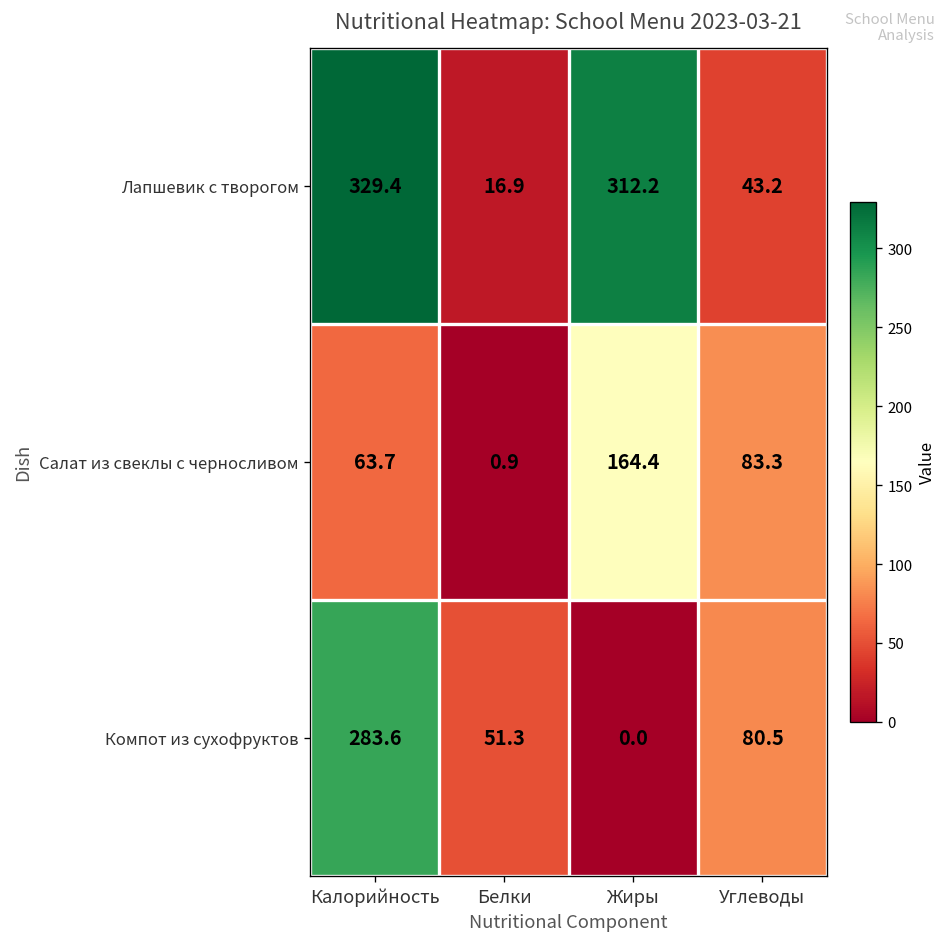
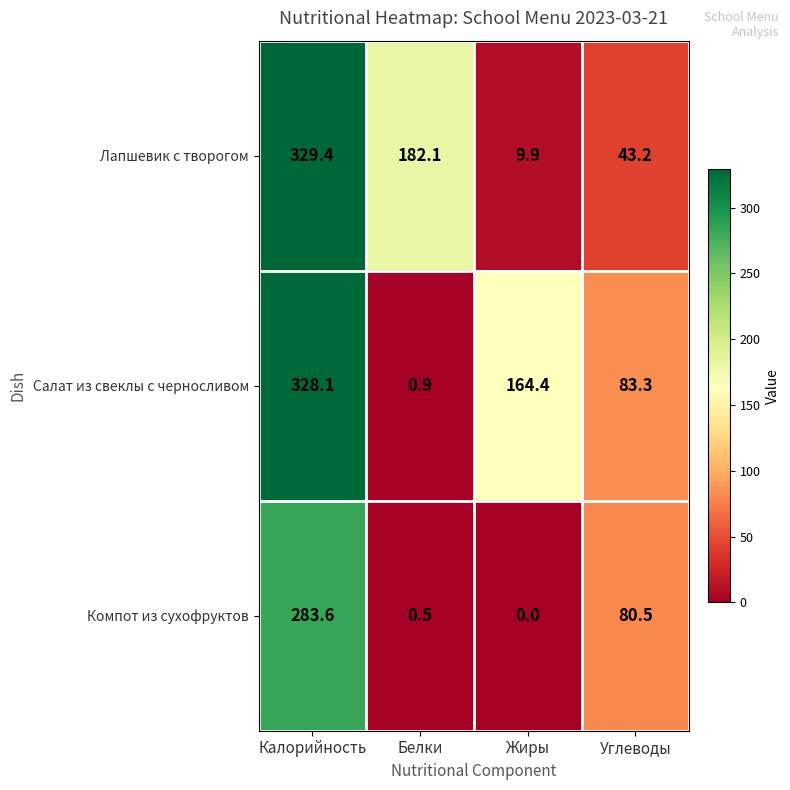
Лапшевик с творогом, Белки: 16.9 -> 182.1
Лапшевик с творогом, Жиры: 312.2 -> 9.9
Салат из свеклы с черносливом, Калорийность: 63.7 -> 328.1
Компот из сухофруктов, Белки: 51.3 -> 0.5
